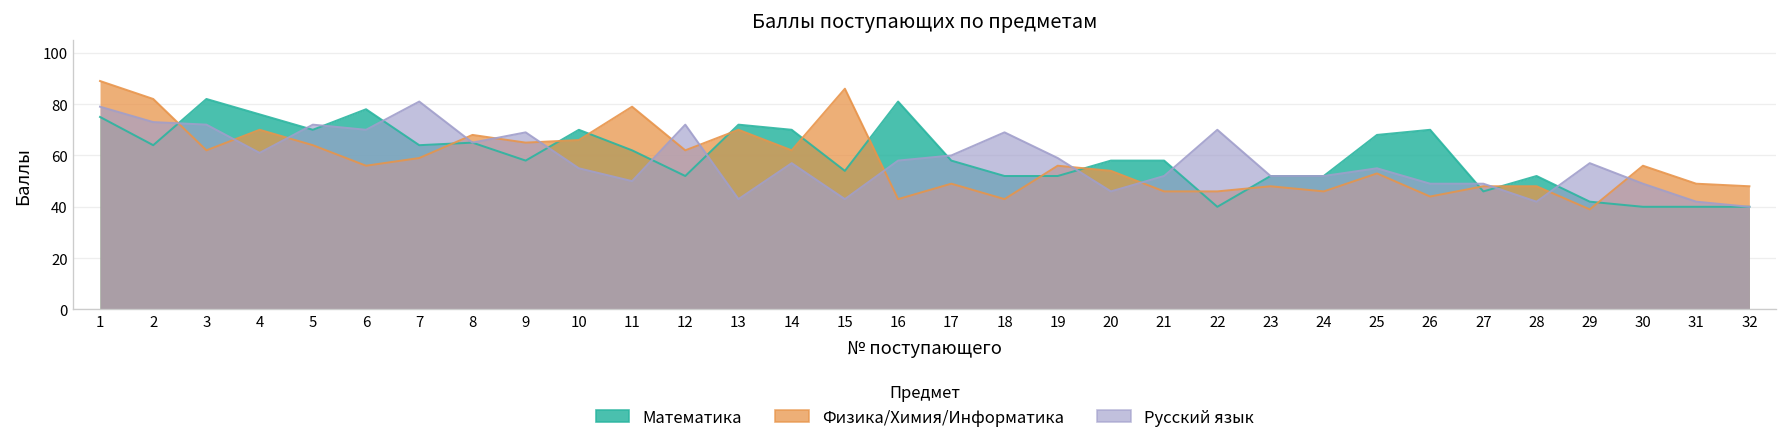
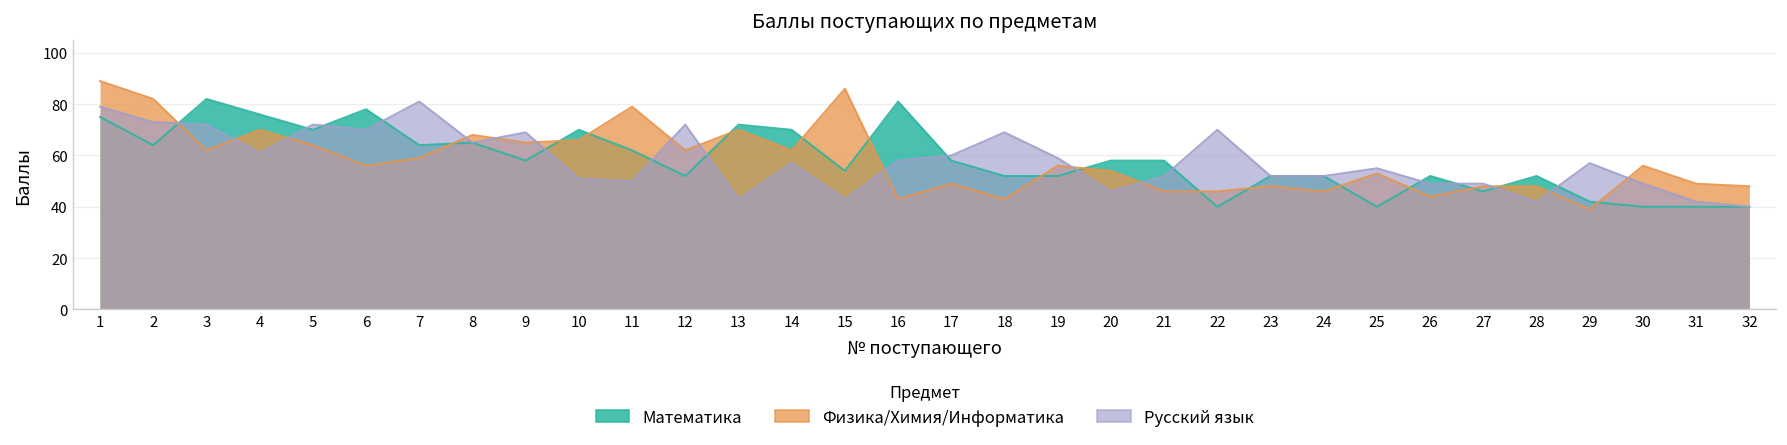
Русский язык, 10: 55 -> 51
Математика, 25: 68 -> 40
Математика, 26: 70 -> 52
